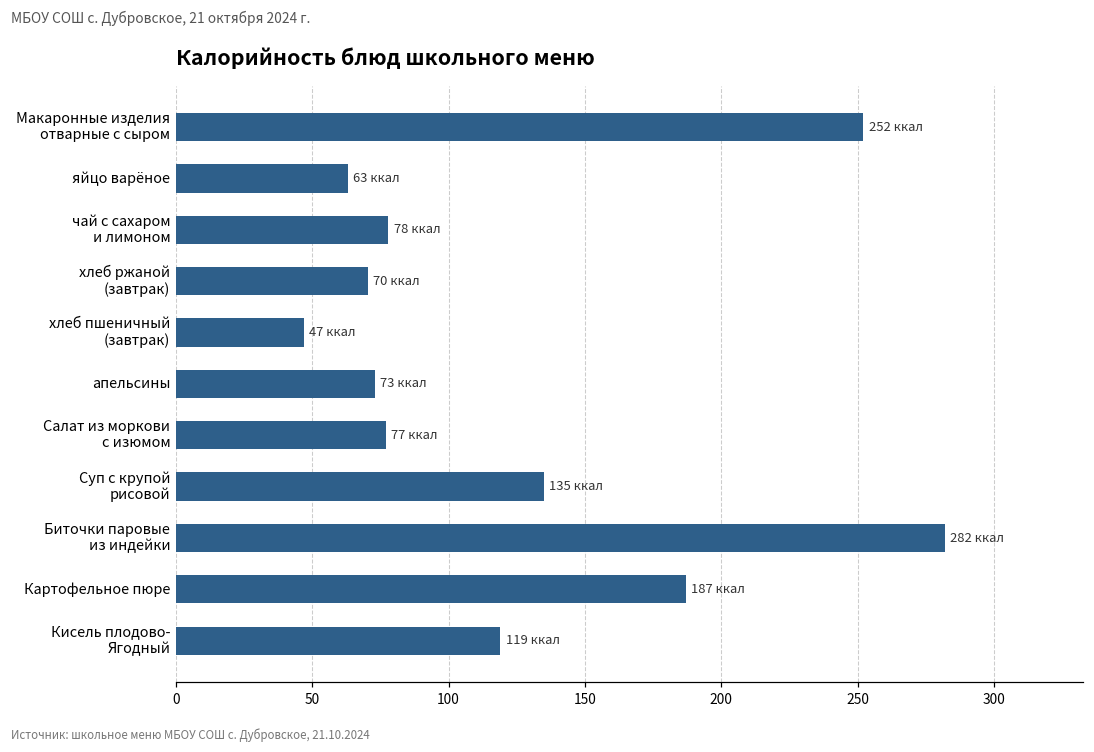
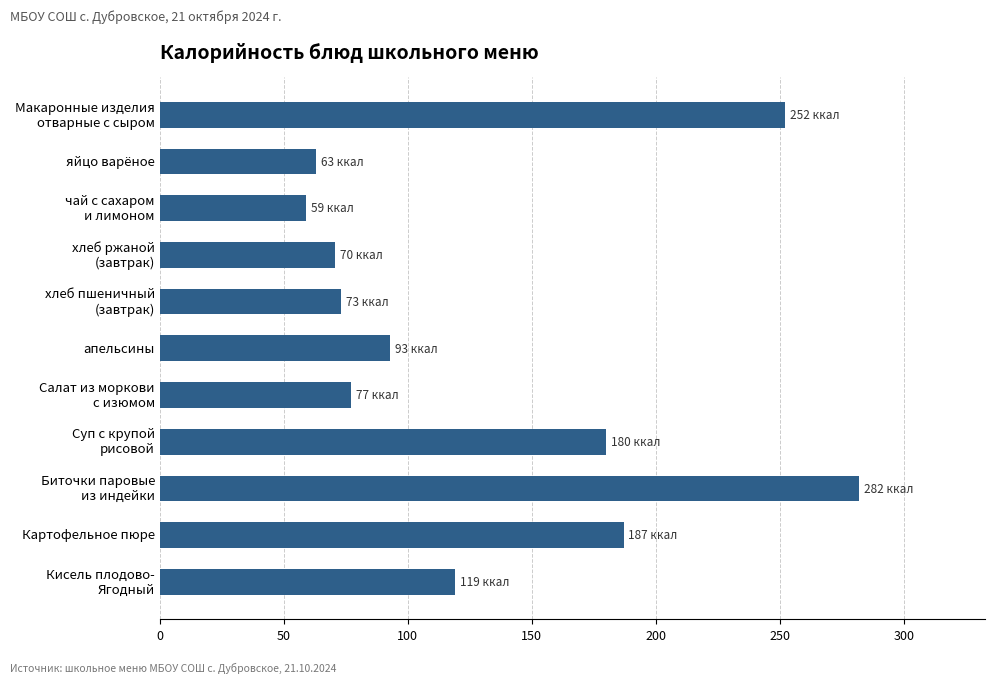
чай с сахаром и лимоном: 78 -> 59
хлеб пшеничный (завтрак): 47 -> 73
апельсины: 73 -> 93
Суп с крупой рисовой: 135 -> 180
